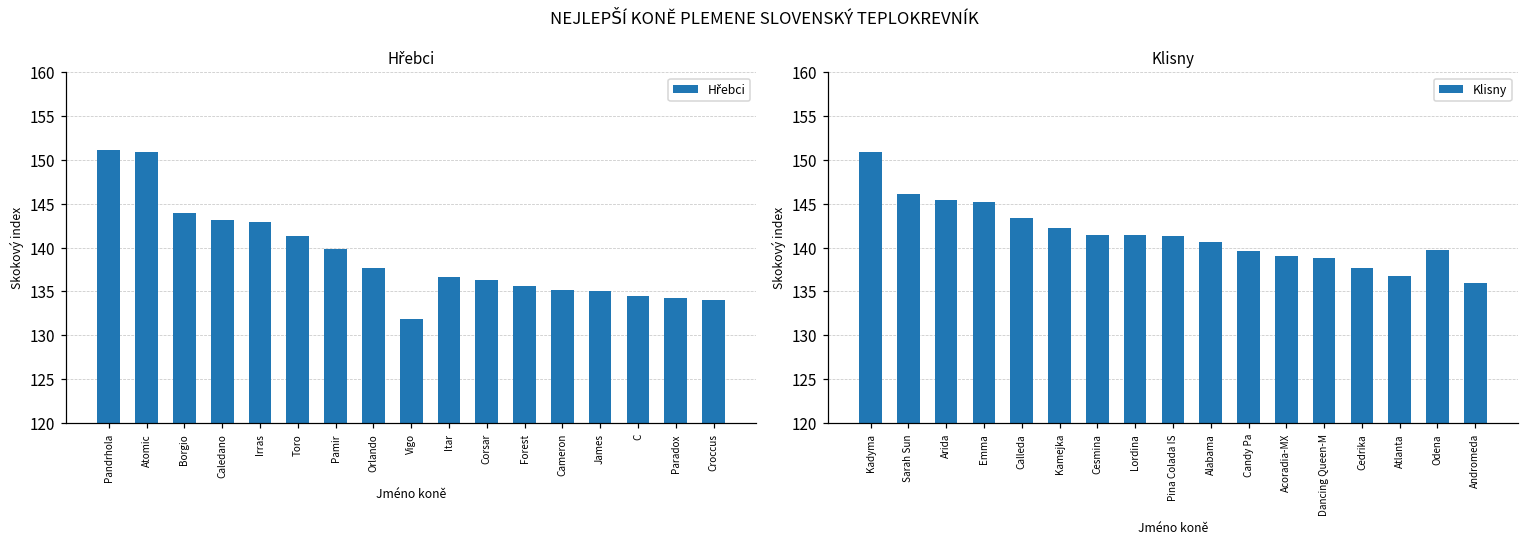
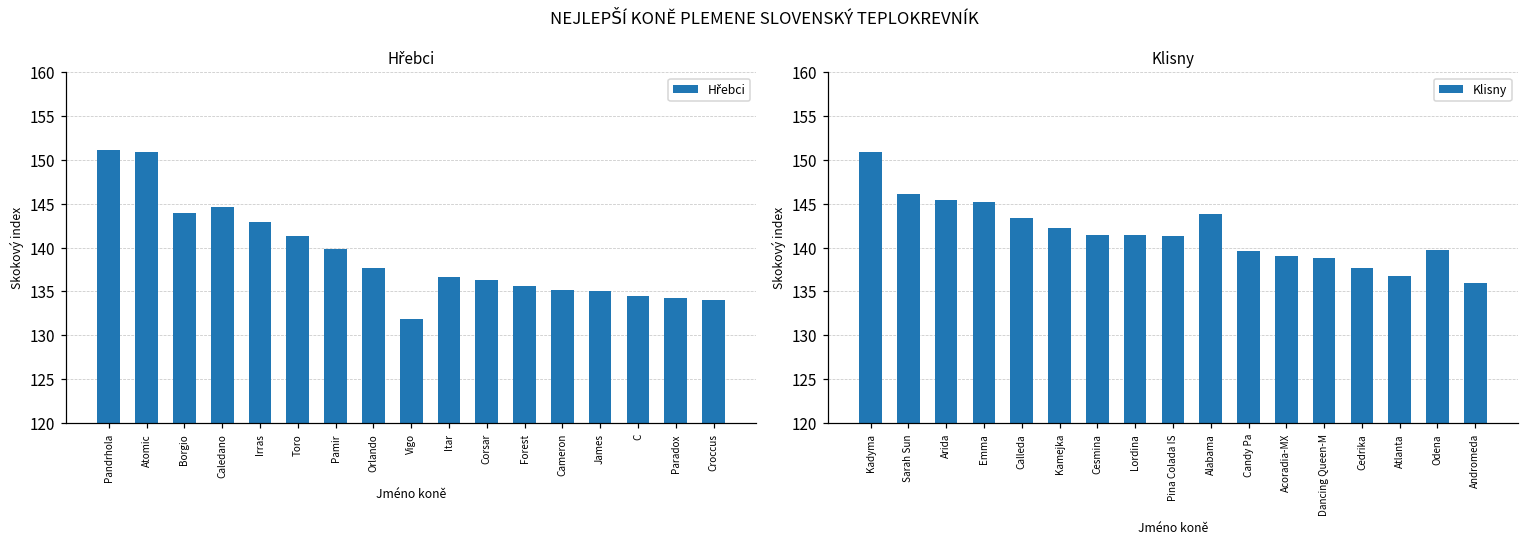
Hřebci, Caledano: 143 -> 145
Klisny, Alabama: 141 -> 144
